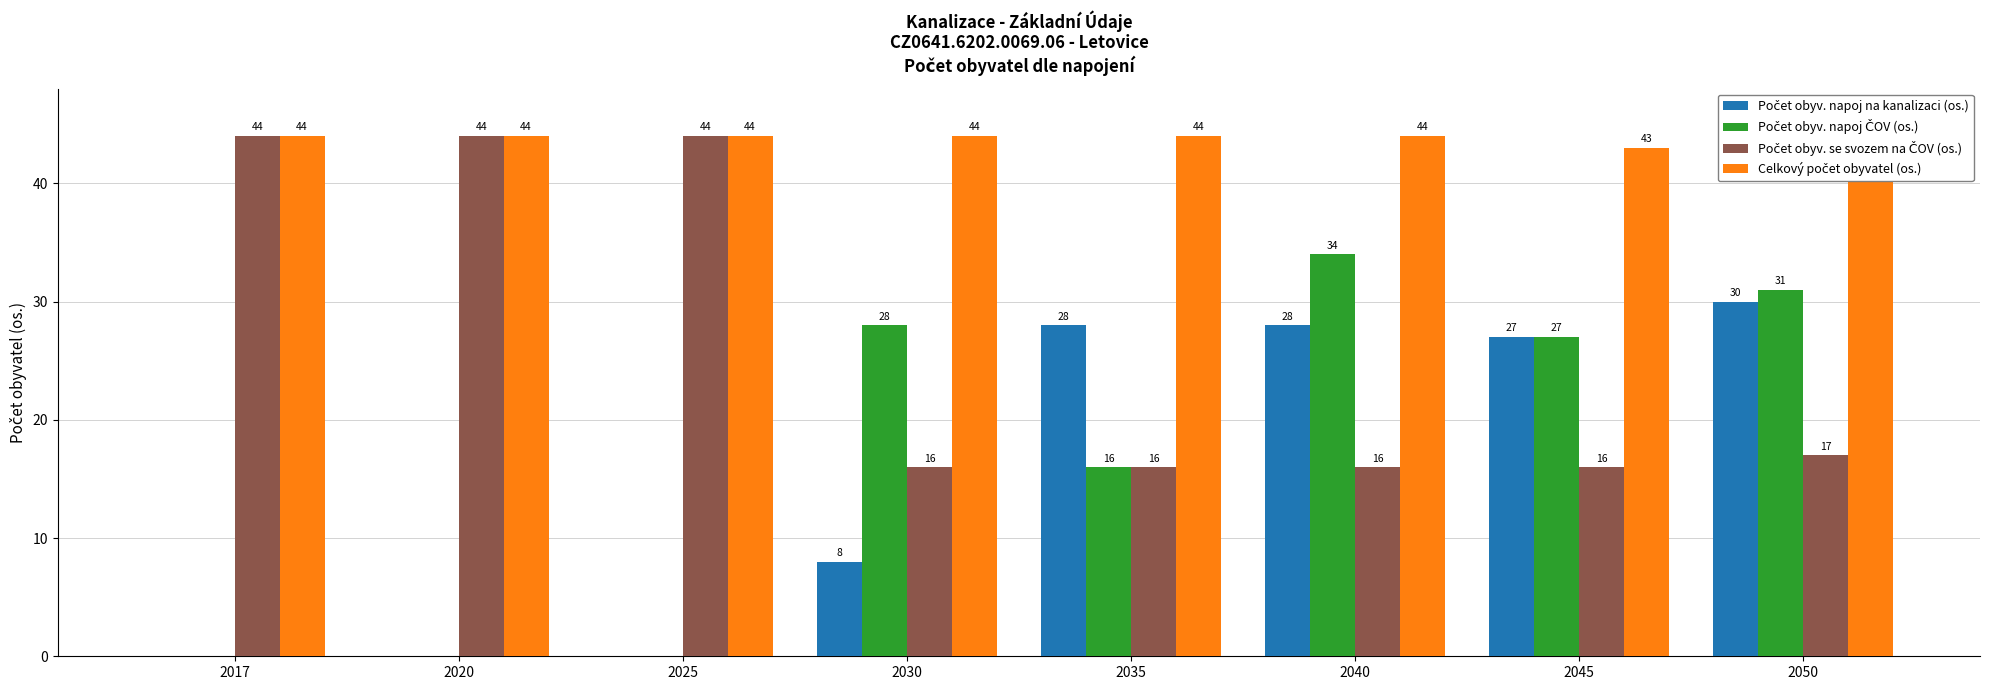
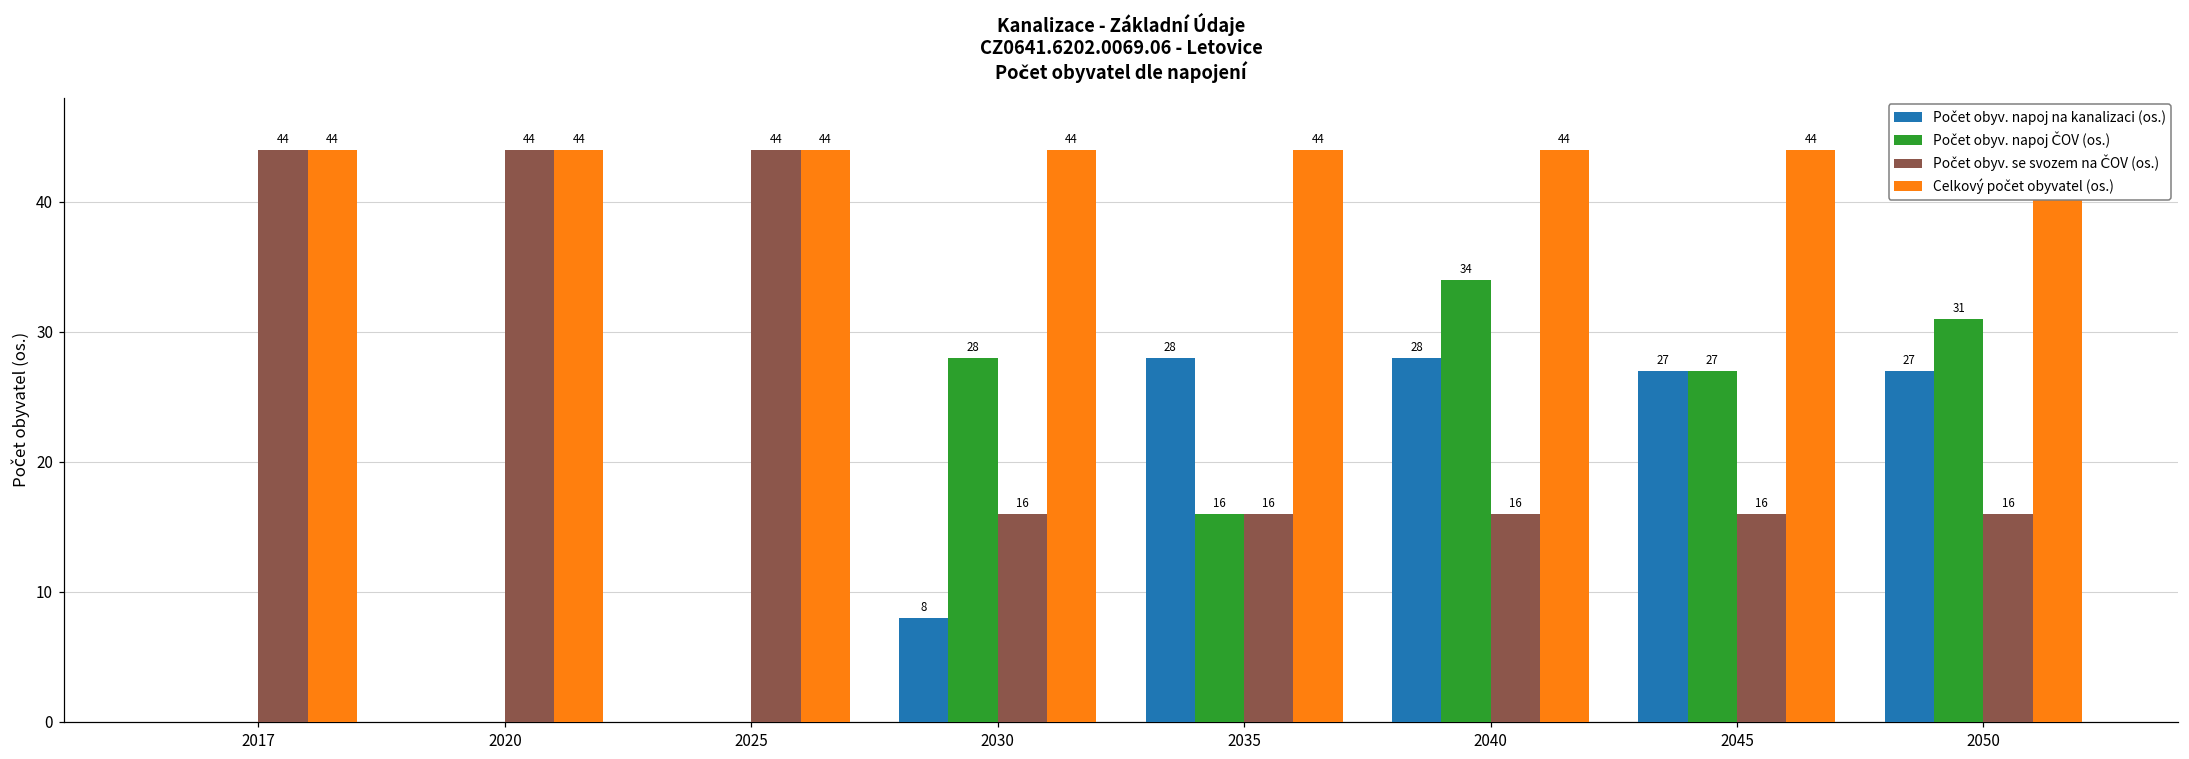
Celkový počet obyvatel (os.), 2045: 43 -> 44
Počet obyv. napoj na kanalizaci (os.), 2050: 30 -> 27
Počet obyv. se svozem na ČOV (os.), 2050: 17 -> 16
